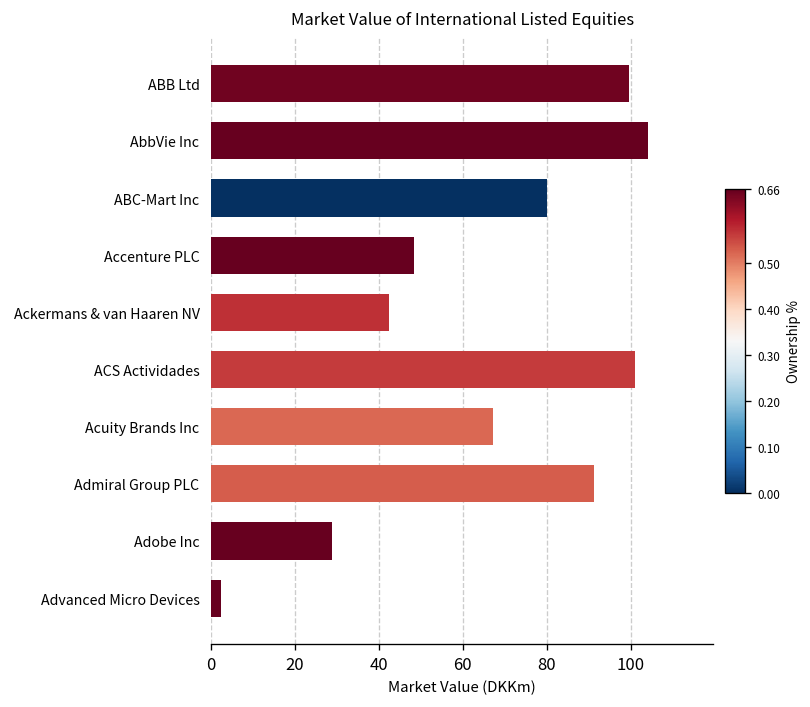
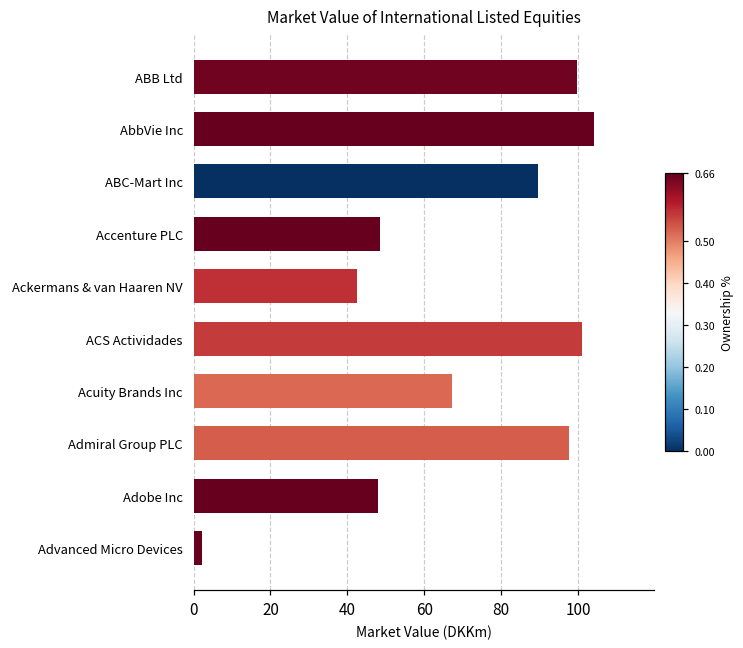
ABC-Mart Inc: 80 -> 90
Admiral Group PLC: 91 -> 98
Adobe Inc: 29 -> 48
